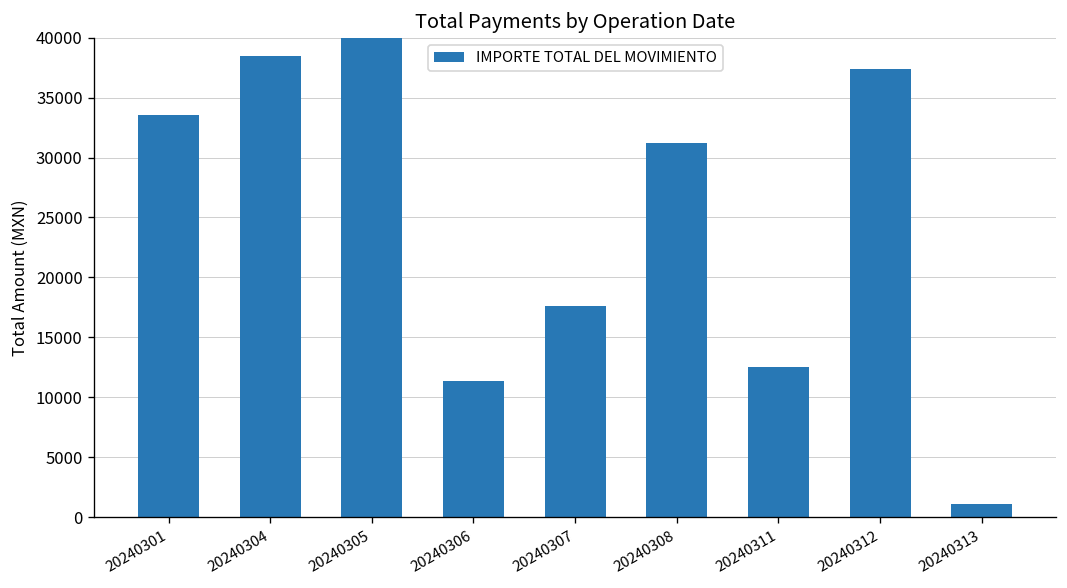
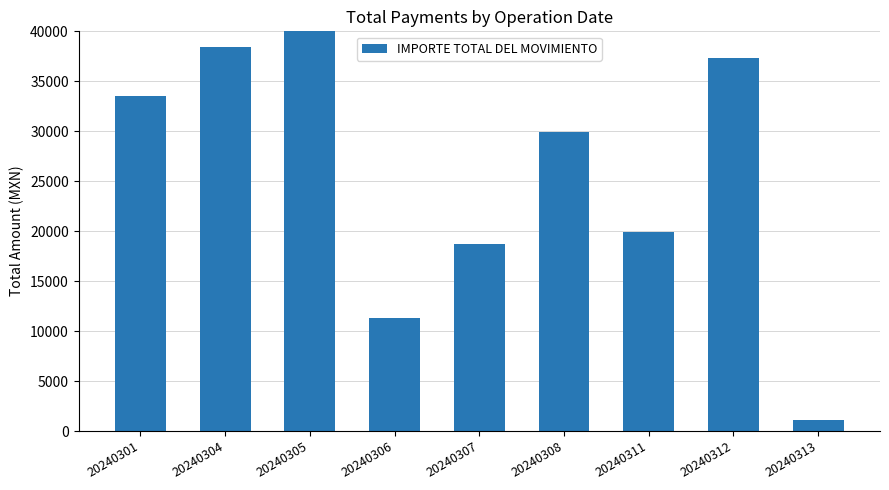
20240307: 18000 -> 19000
20240308: 31000 -> 30000
20240311: 13000 -> 20000
